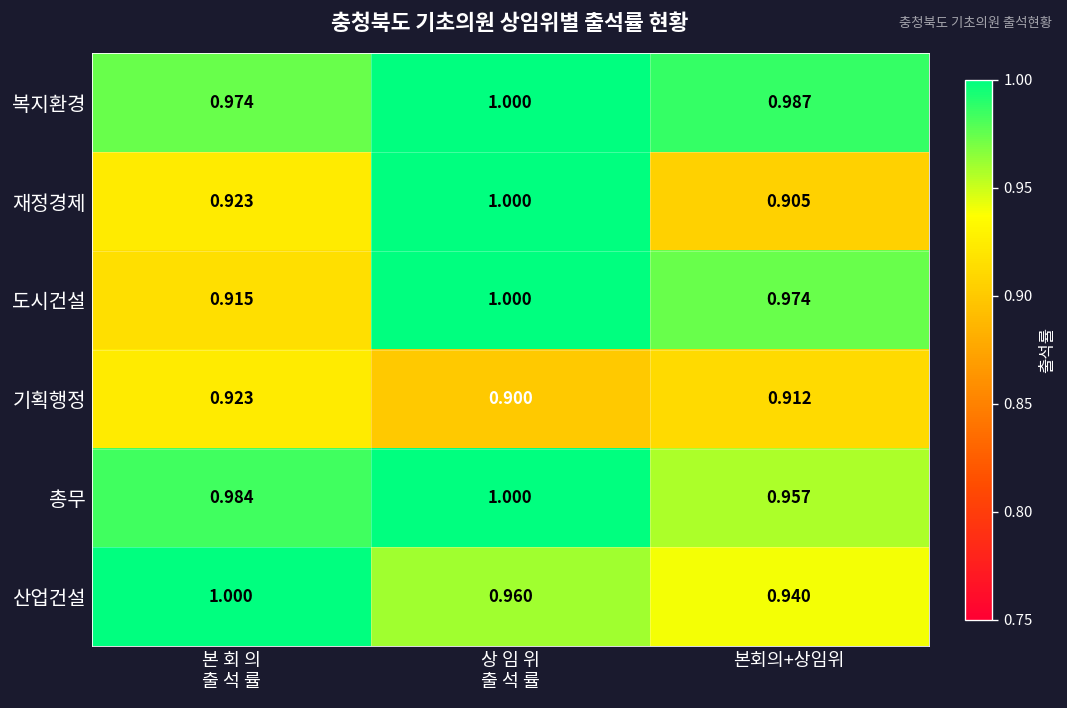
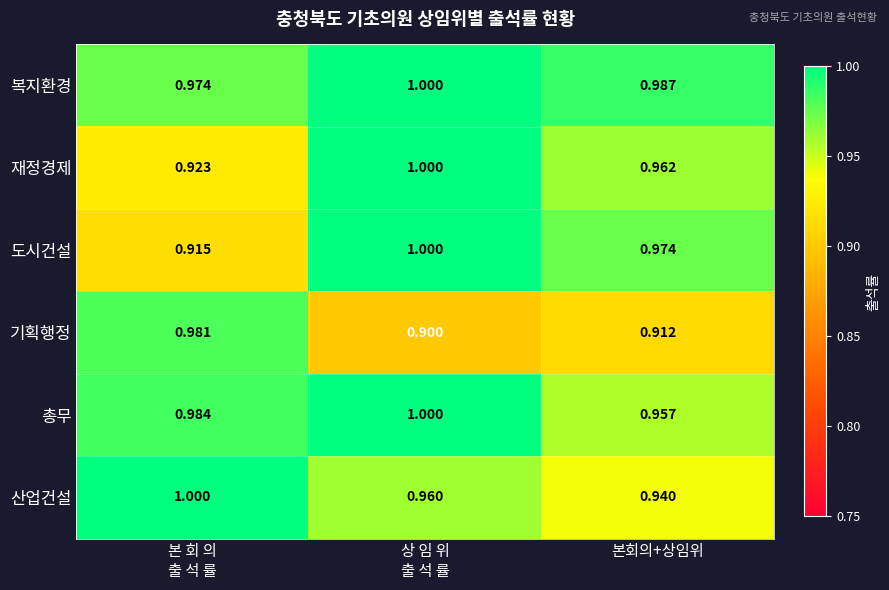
재정경제, 본회의+상임위: 0.905 -> 0.962
기획행정, 본 회 의 출 석 률: 0.923 -> 0.981
